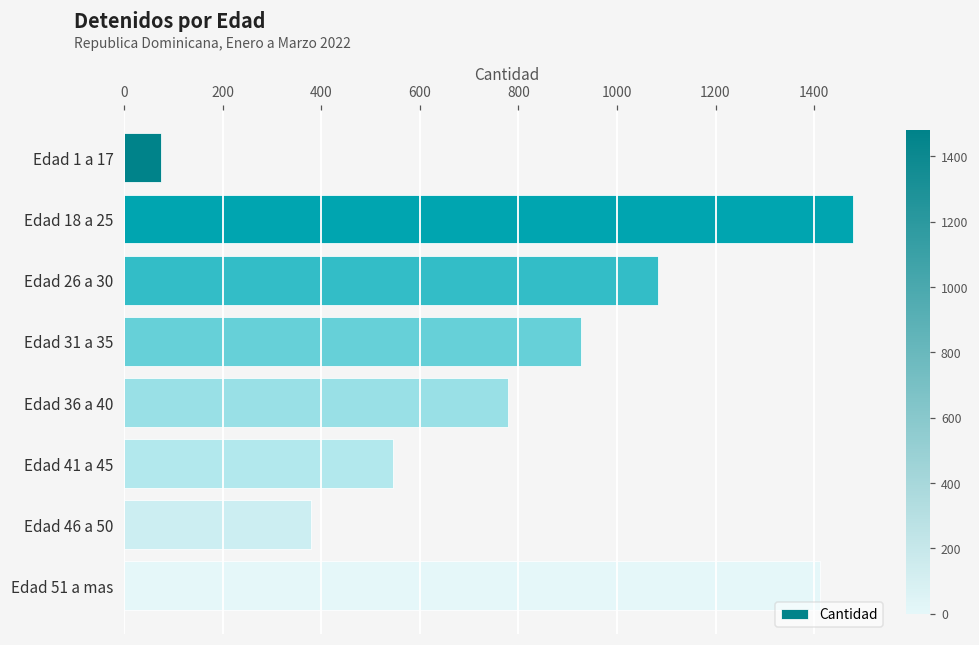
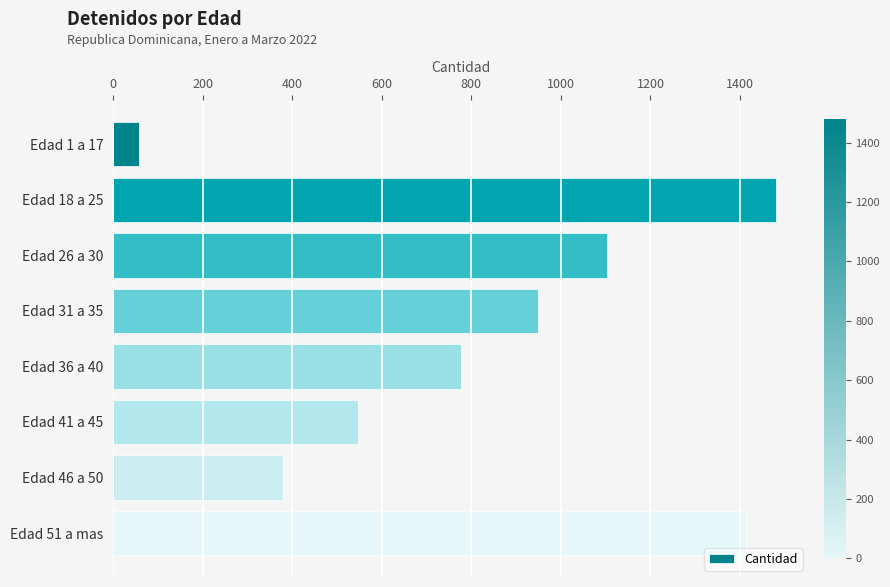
Edad 1 a 17: 80 -> 60
Edad 26 a 30: 1080 -> 1100
Edad 31 a 35: 930 -> 950
